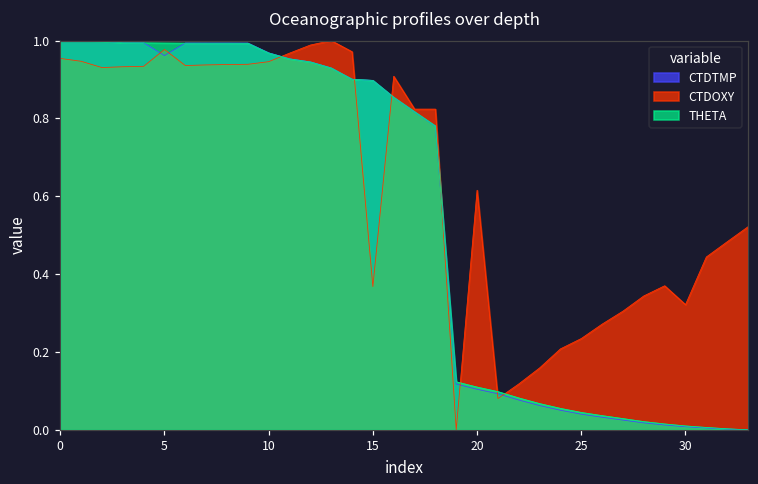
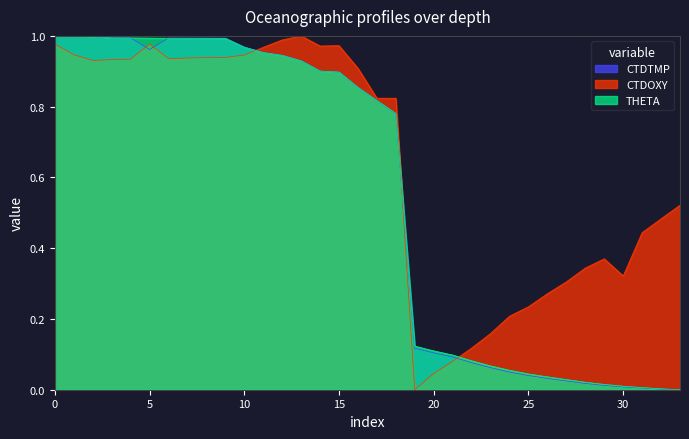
CTDOXY, 0: 0.95 -> 0.98
CTDOXY, 15: 0.37 -> 0.97
CTDOXY, 20: 0.62 -> 0.05
